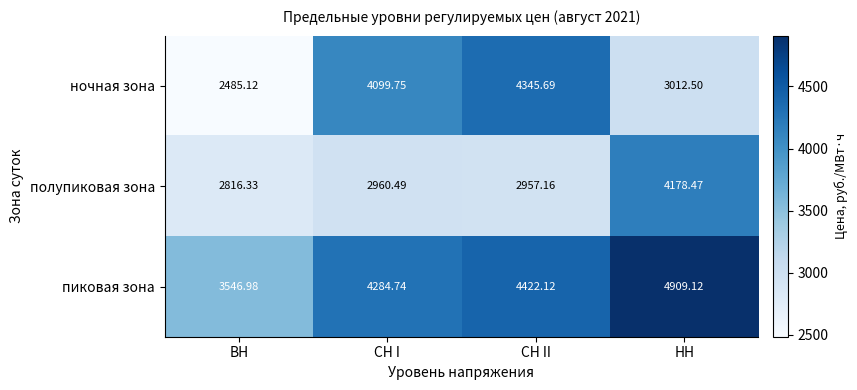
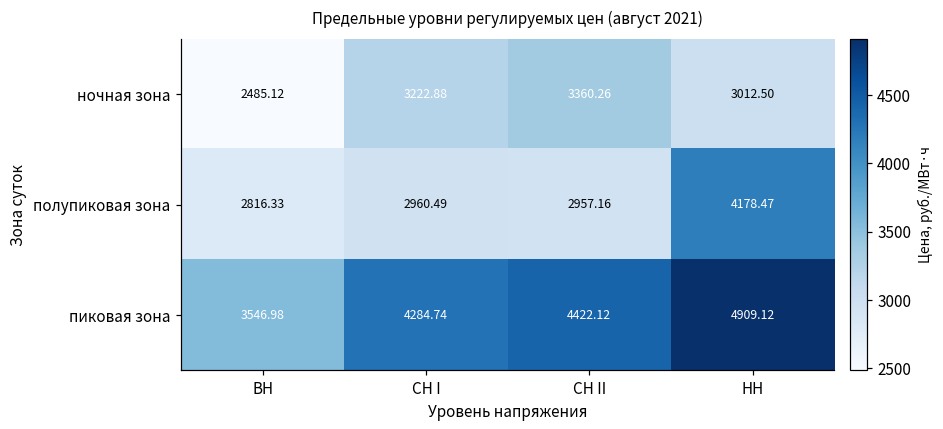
ночная зона, СН I: 4099.75 -> 3222.88
ночная зона, СН II: 4345.69 -> 3360.26
